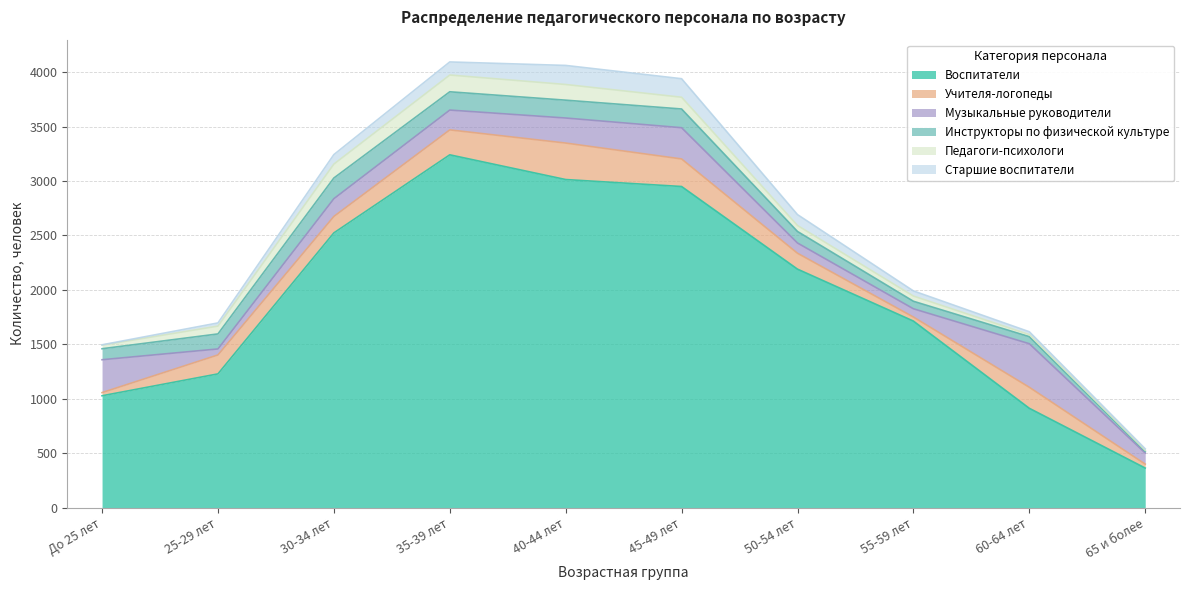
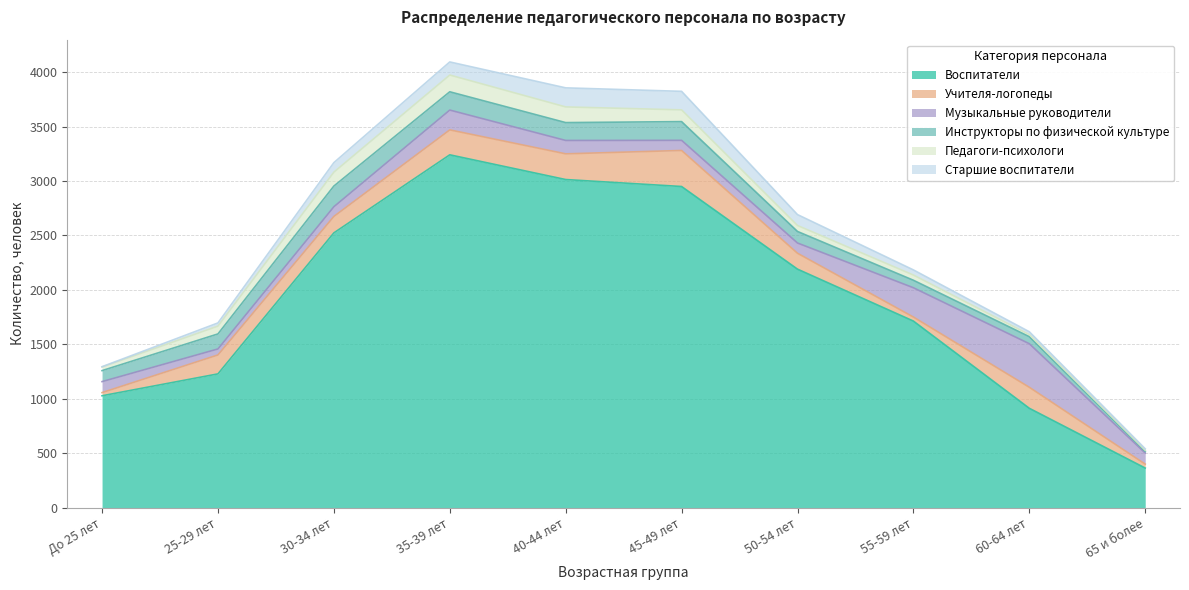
Музыкальные руководители, До 25 лет: 300 -> 100
Музыкальные руководители, 30-34 лет: 160 -> 90
Учителя-логопеды, 40-44 лет: 340 -> 240
Музыкальные руководители, 40-44 лет: 230 -> 120
Учителя-логопеды, 45-49 лет: 250 -> 330
Музыкальные руководители, 45-49 лет: 290 -> 90
Музыкальные руководители, 55-59 лет: 80 -> 270
